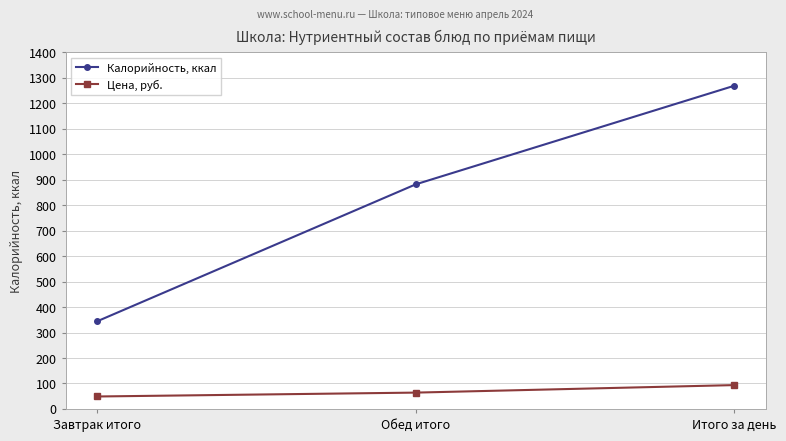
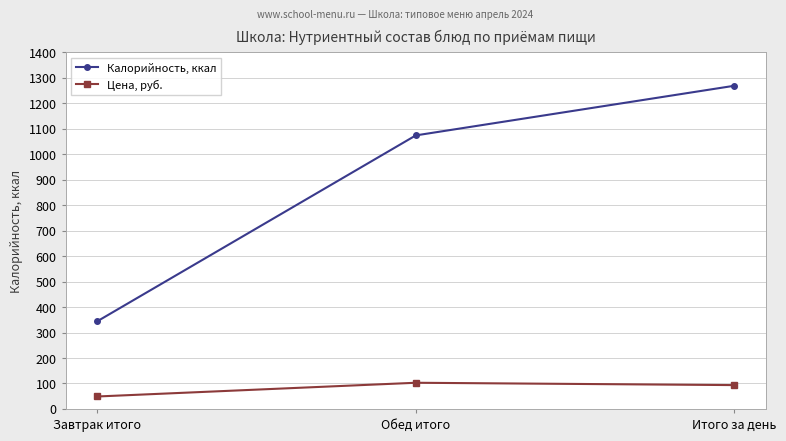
Калорийность, ккал, Обед итого: 880 -> 1070
Цена, руб., Обед итого: 60 -> 100
